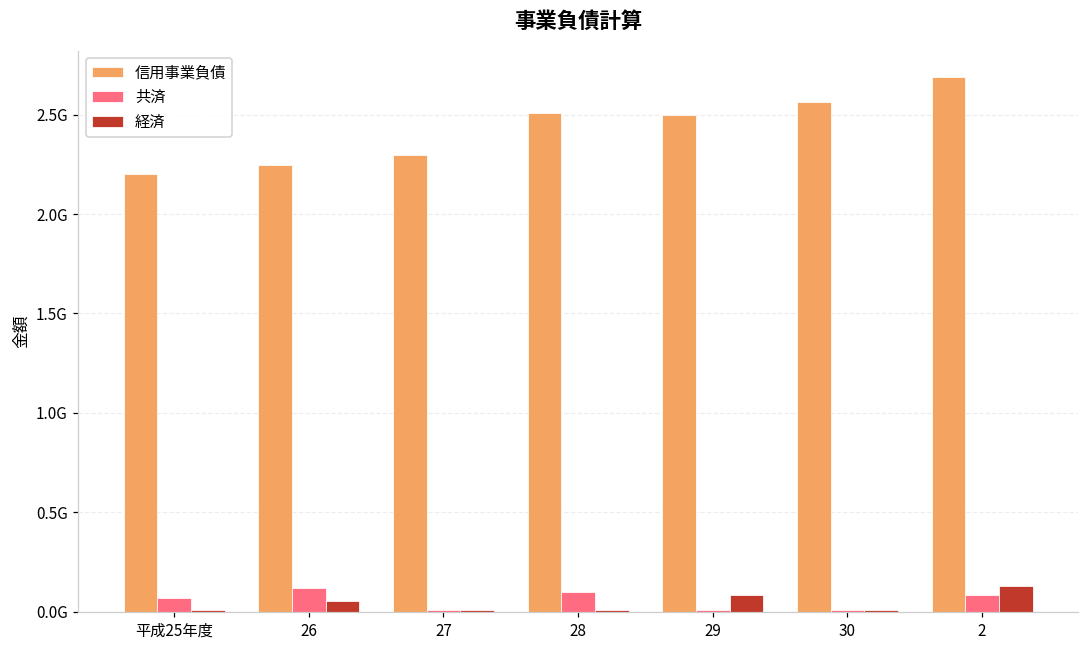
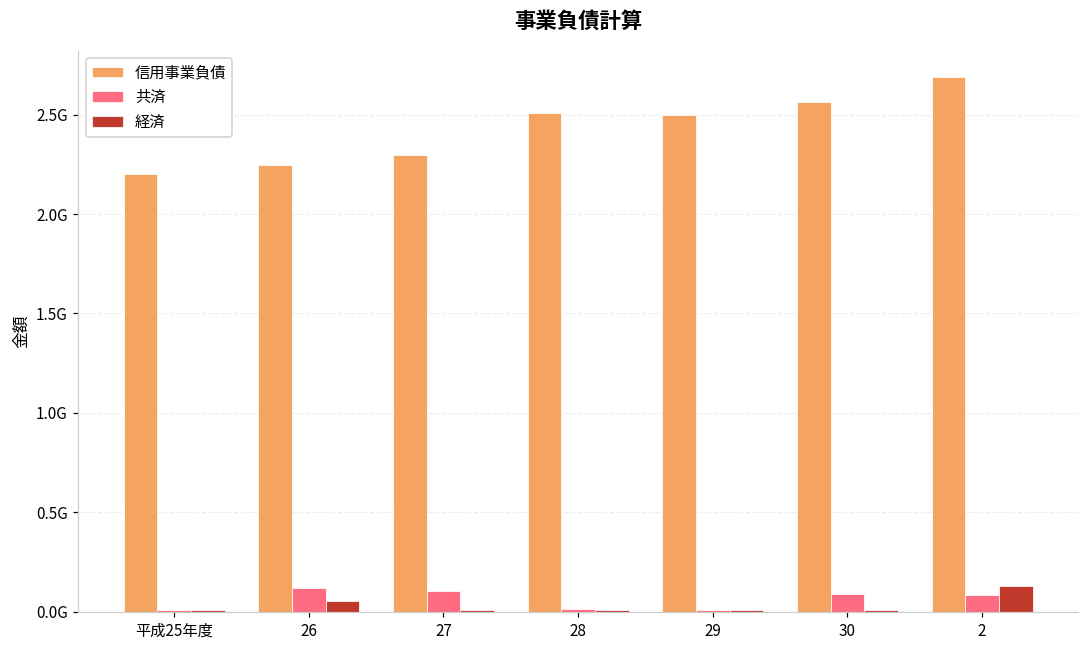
共済, 平成25年度: 70000000 -> 10000000
共済, 27: 10000000 -> 110000000
共済, 28: 100000000 -> 10000000
経済, 29: 90000000 -> 10000000
共済, 30: 10000000 -> 90000000
